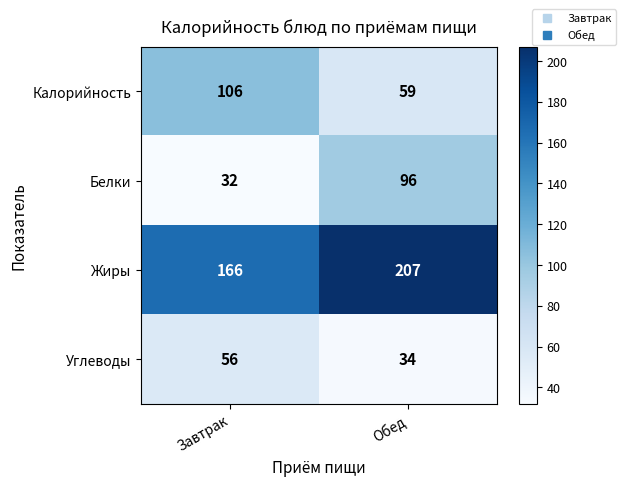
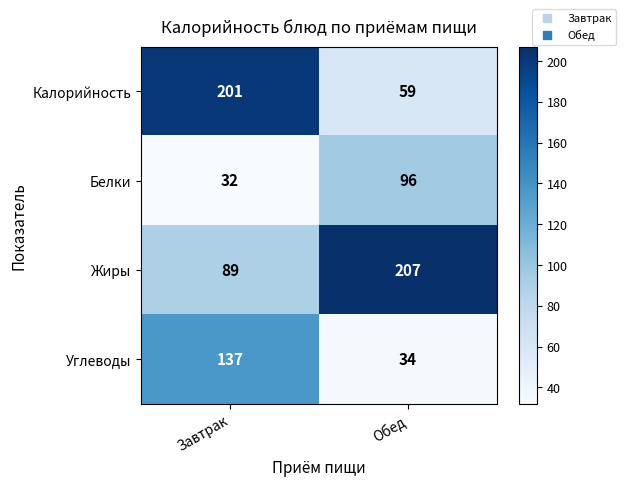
Калорийность, Завтрак: 106 -> 201
Жиры, Завтрак: 166 -> 89
Углеводы, Завтрак: 56 -> 137
